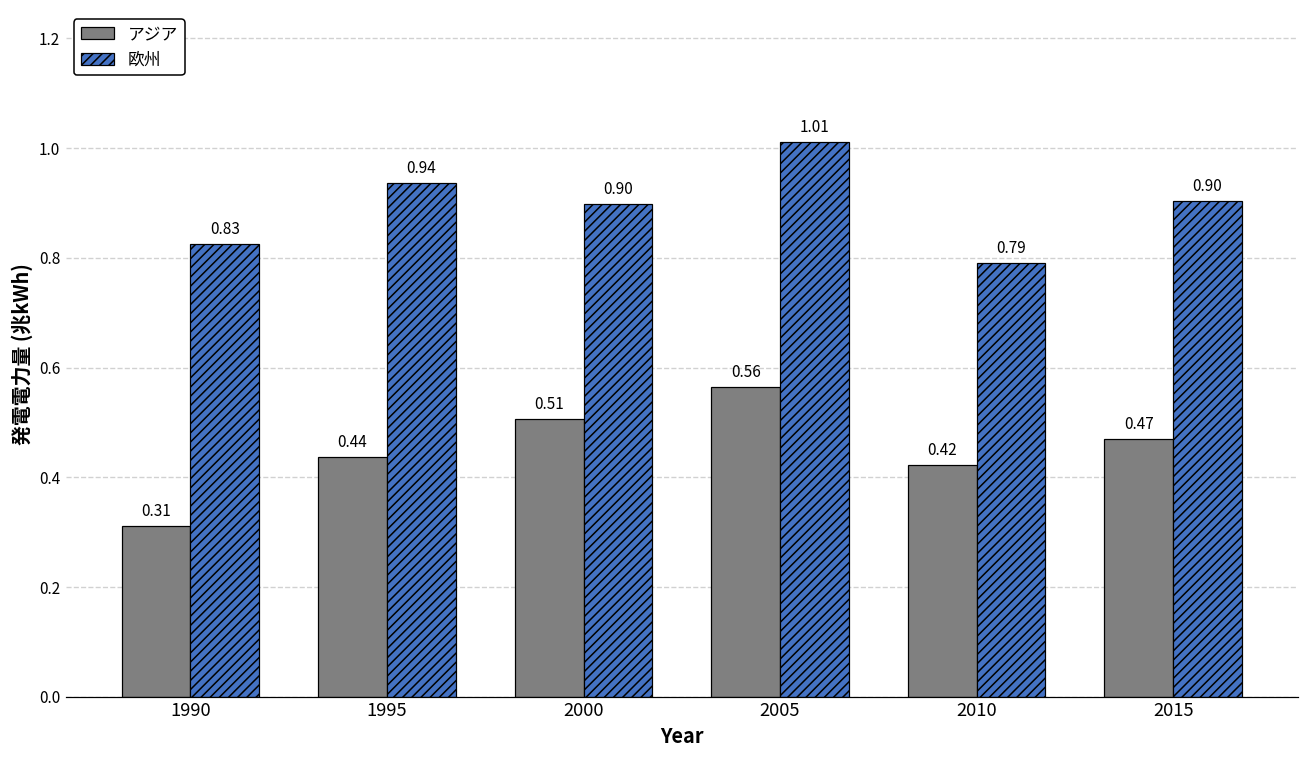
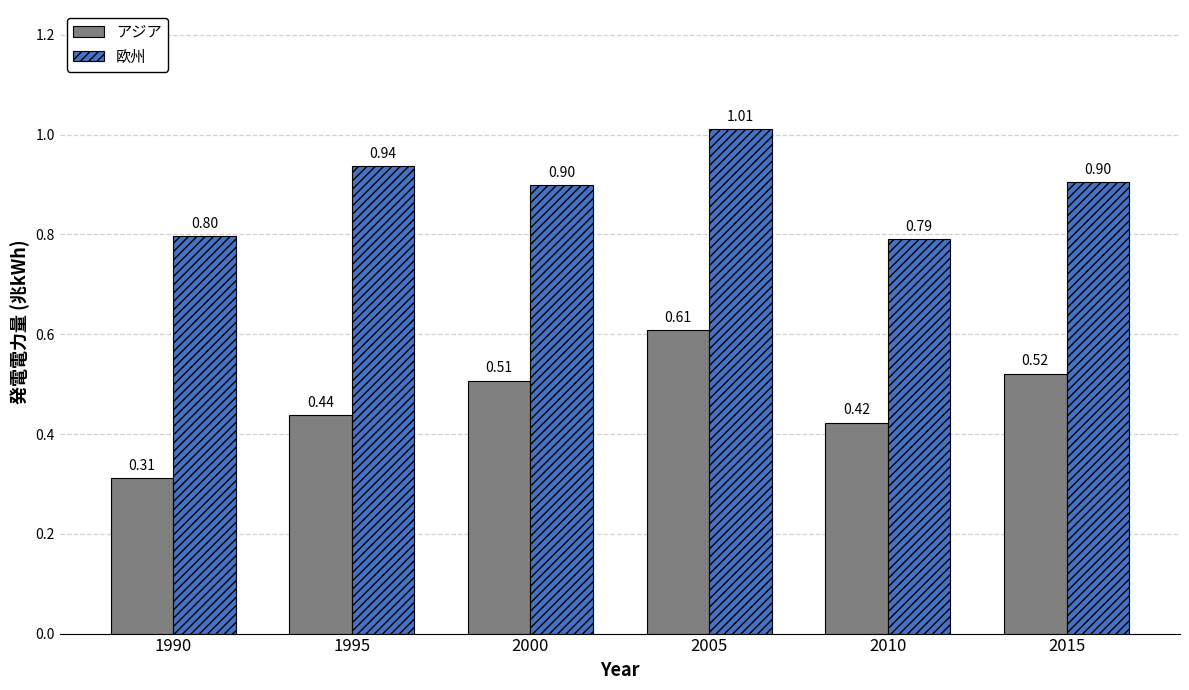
欧州, 1990: 0.83 -> 0.80
アジア, 2005: 0.56 -> 0.61
アジア, 2015: 0.47 -> 0.52
